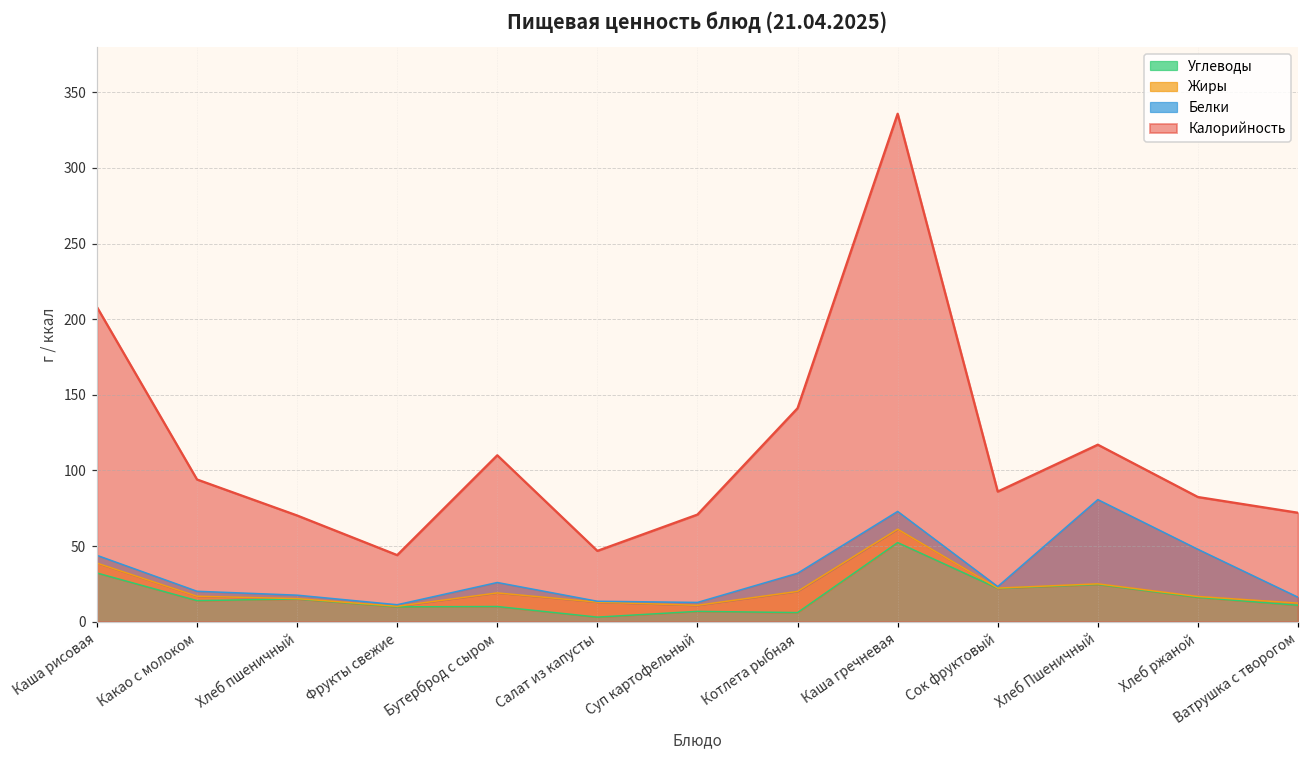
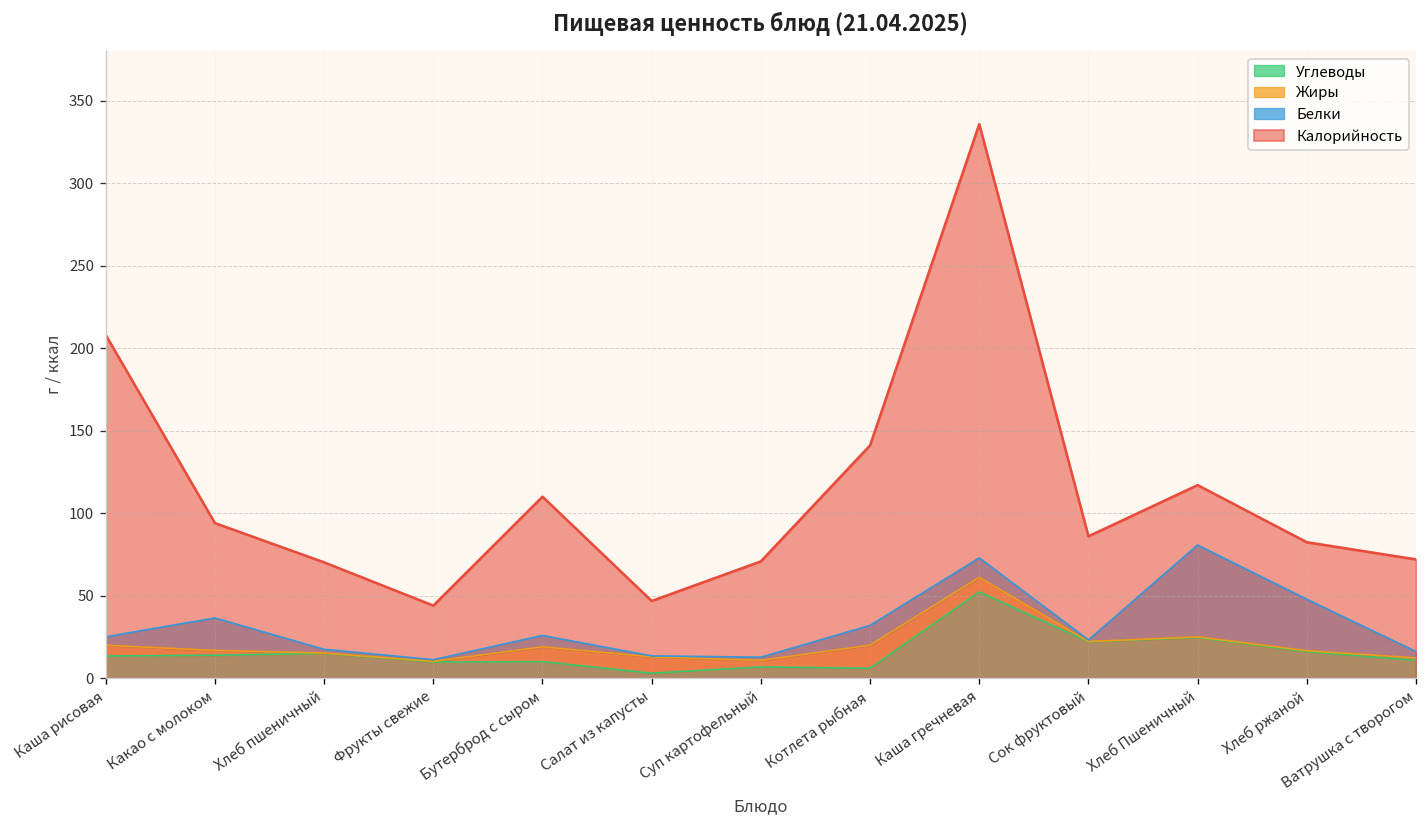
Углеводы, Каша рисовая: 32 -> 13
Белки, Какао с молоком: 3 -> 20
